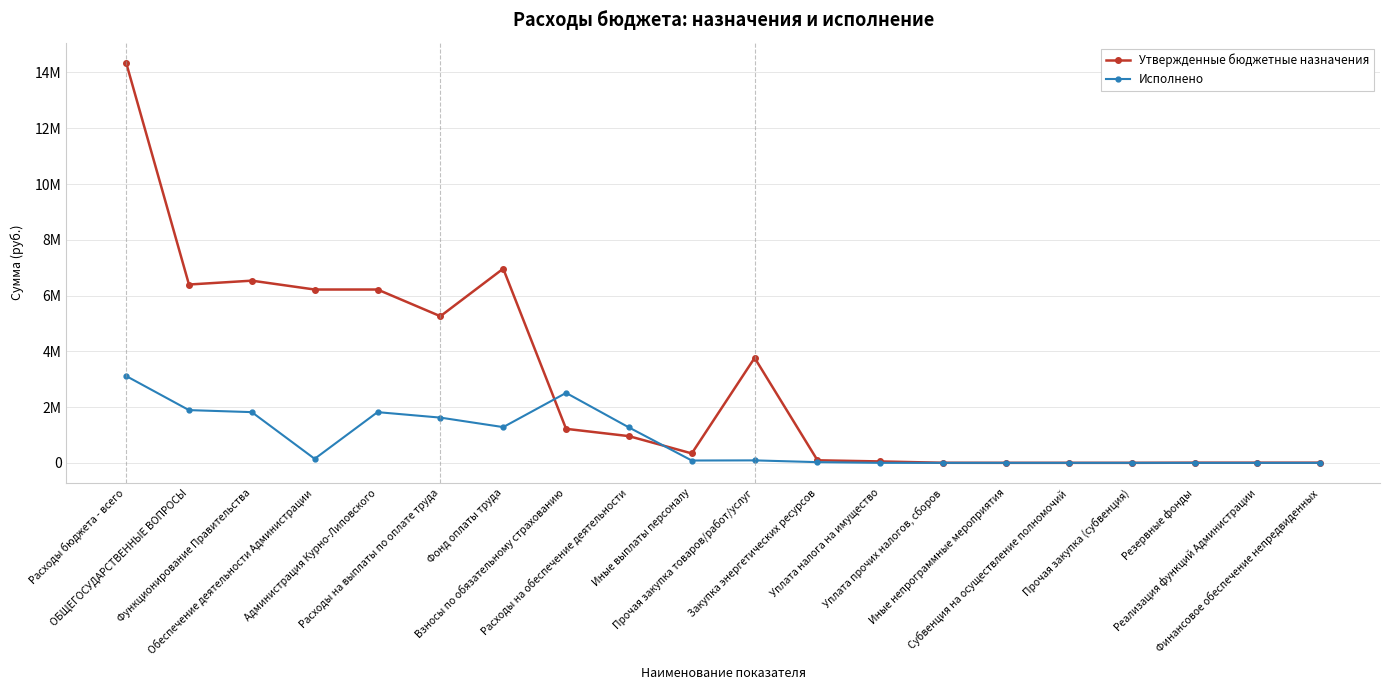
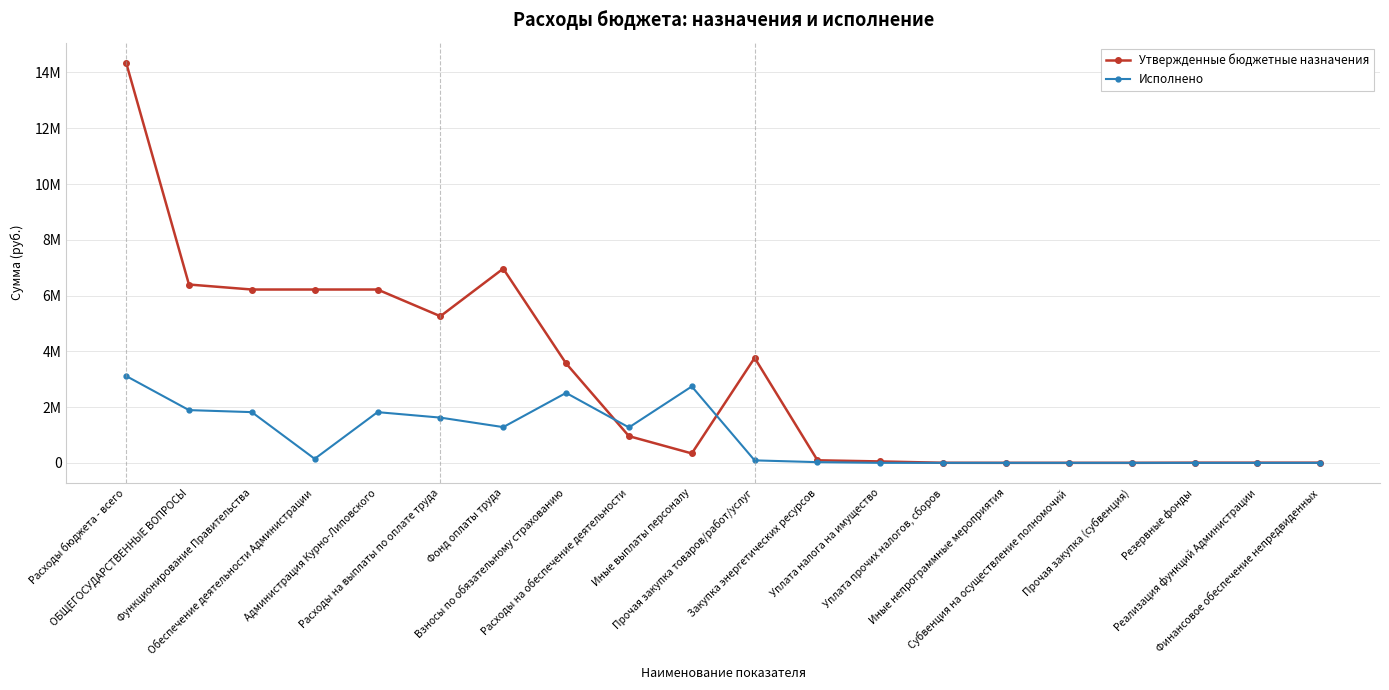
Утвержденные бюджетные назначения, Функционирование Правительства: 6500000 -> 6200000
Утвержденные бюджетные назначения, Взносы по обязательному страхованию: 1200000 -> 3600000
Исполнено, Иные выплаты персоналу: 100000 -> 2700000
